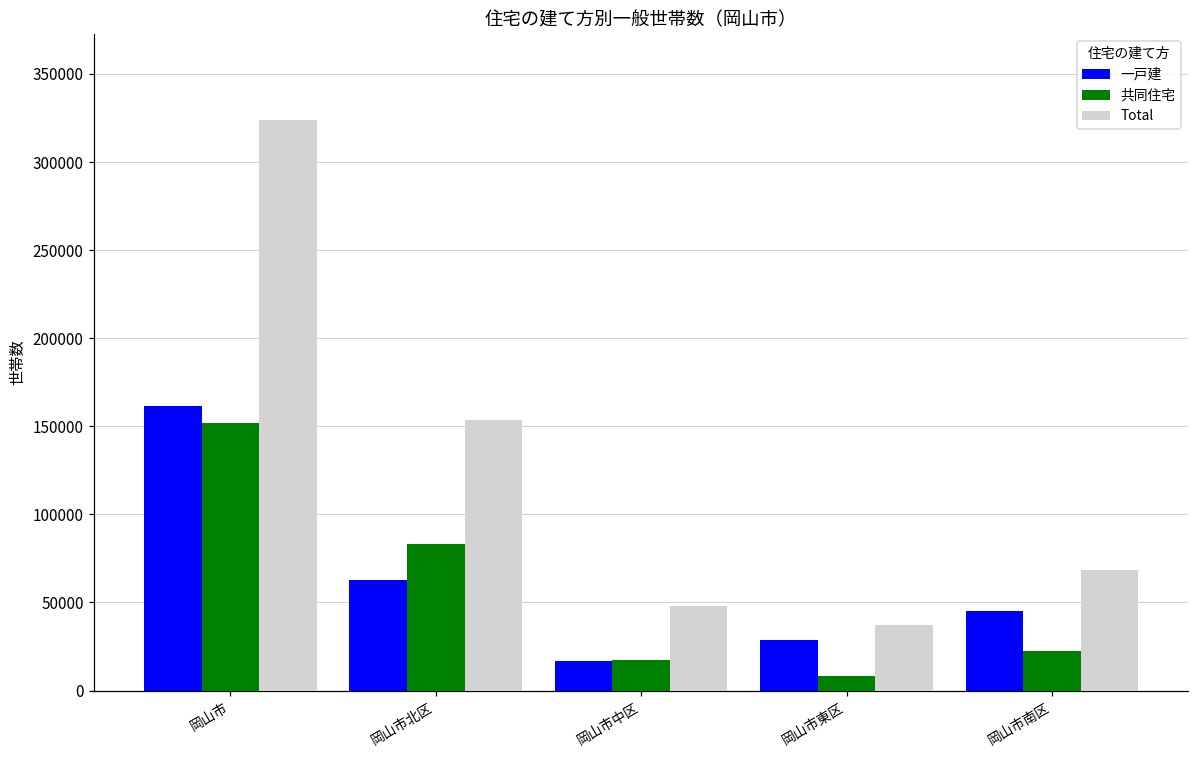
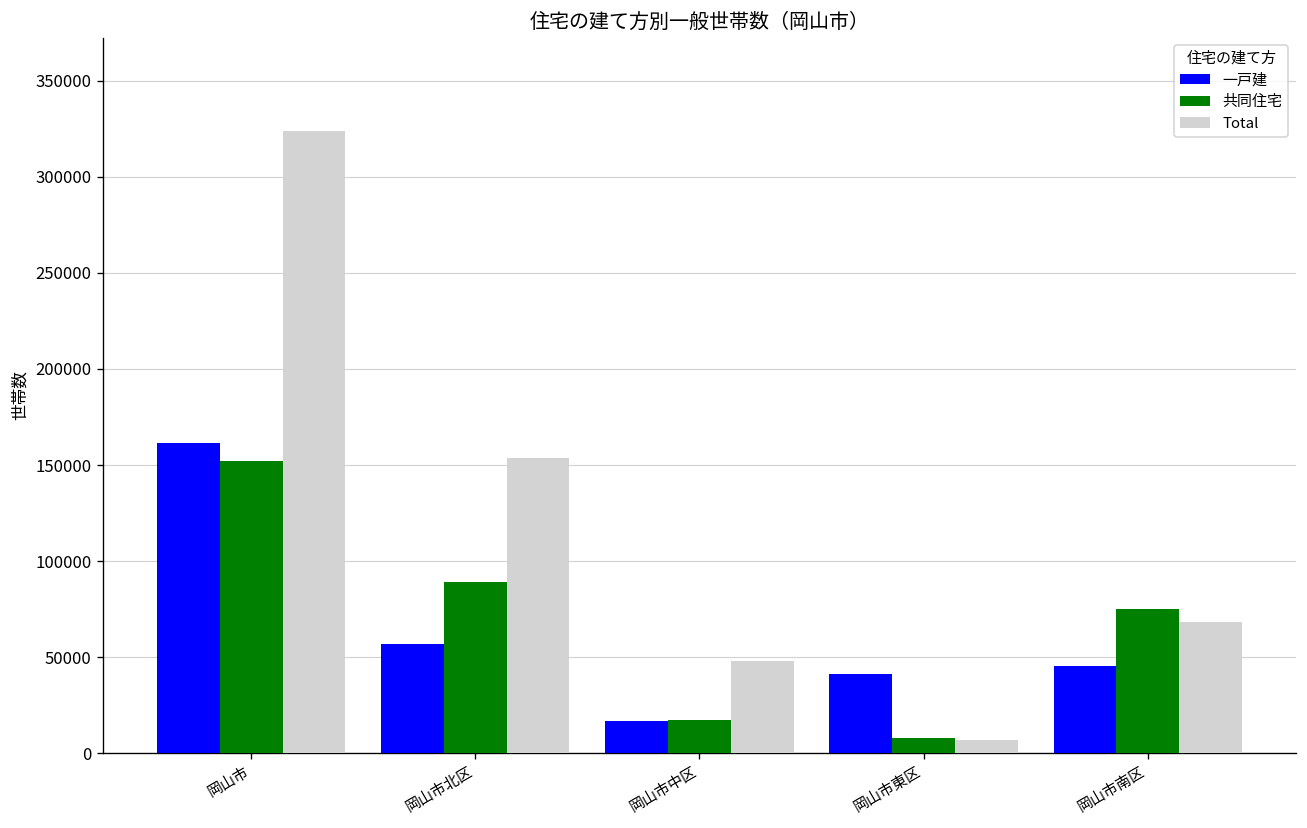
一戸建, 岡山市北区: 63000 -> 57000
共同住宅, 岡山市北区: 83000 -> 89000
一戸建, 岡山市東区: 28000 -> 41000
Total, 岡山市東区: 37000 -> 7000
共同住宅, 岡山市南区: 22000 -> 75000
